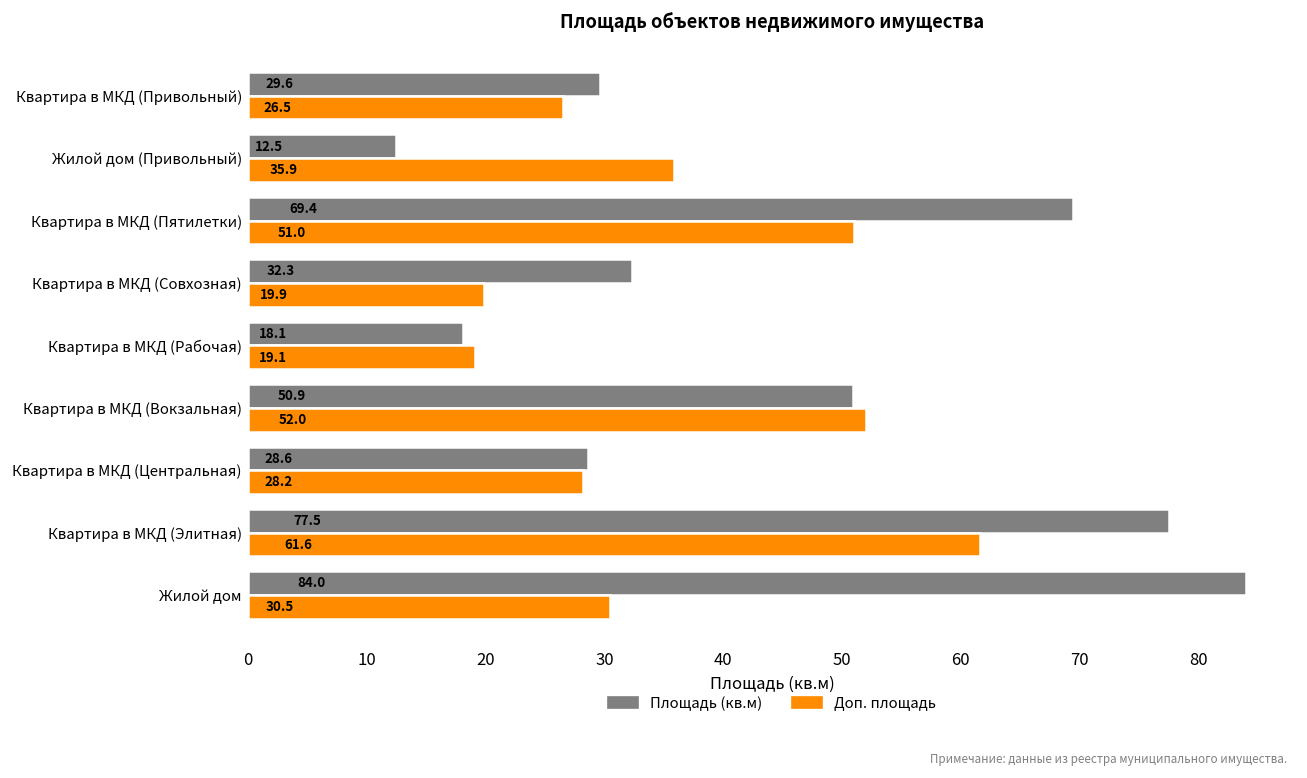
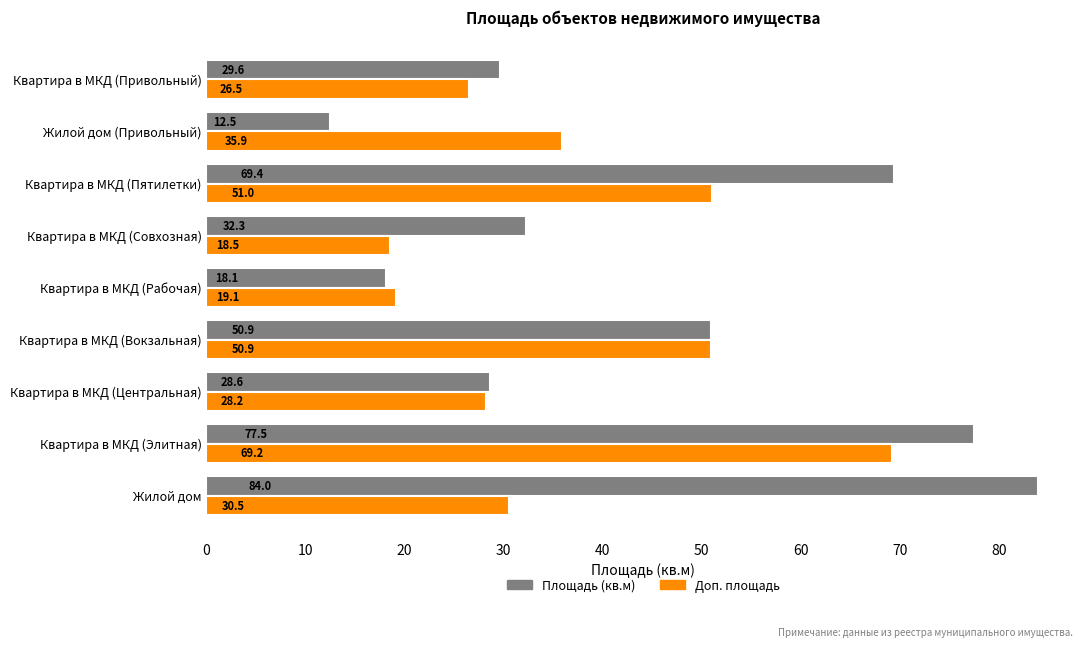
Доп. площадь, Квартира в МКД (Совхозная): 19.9 -> 18.5
Доп. площадь, Квартира в МКД (Вокзальная): 52.0 -> 50.9
Доп. площадь, Квартира в МКД (Элитная): 61.6 -> 69.2
